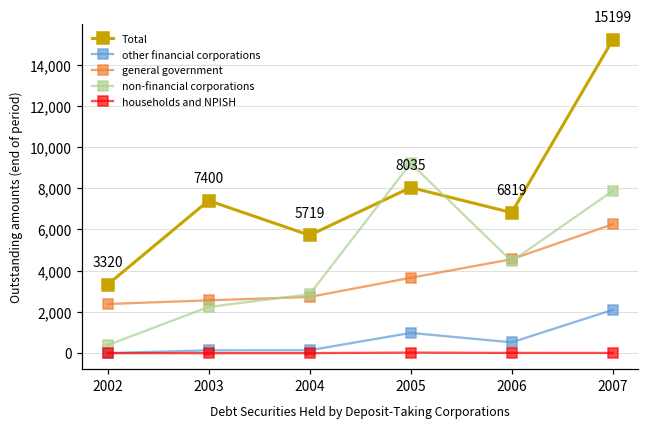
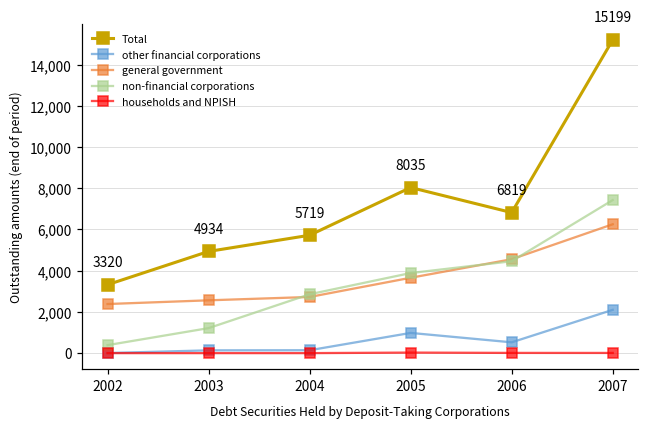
Total, 2003: 7400 -> 4934
non-financial corporations, 2003: 2,200 -> 1,200
non-financial corporations, 2005: 9,200 -> 3,900
non-financial corporations, 2007: 7,900 -> 7,400
